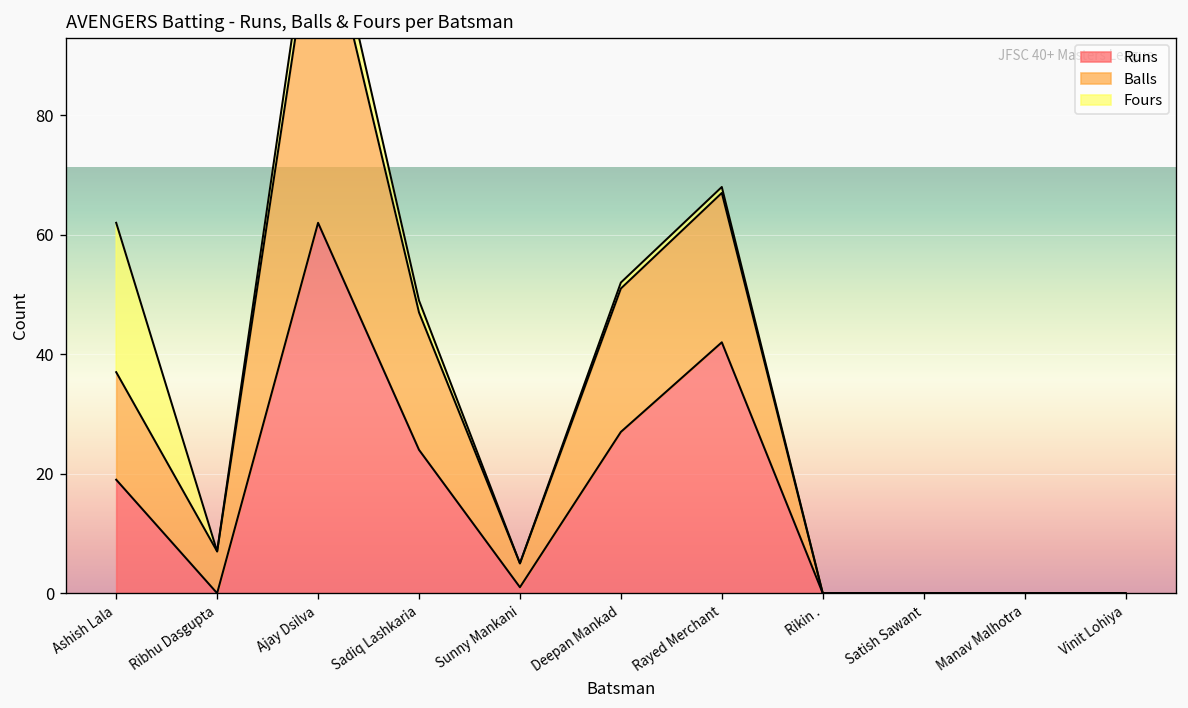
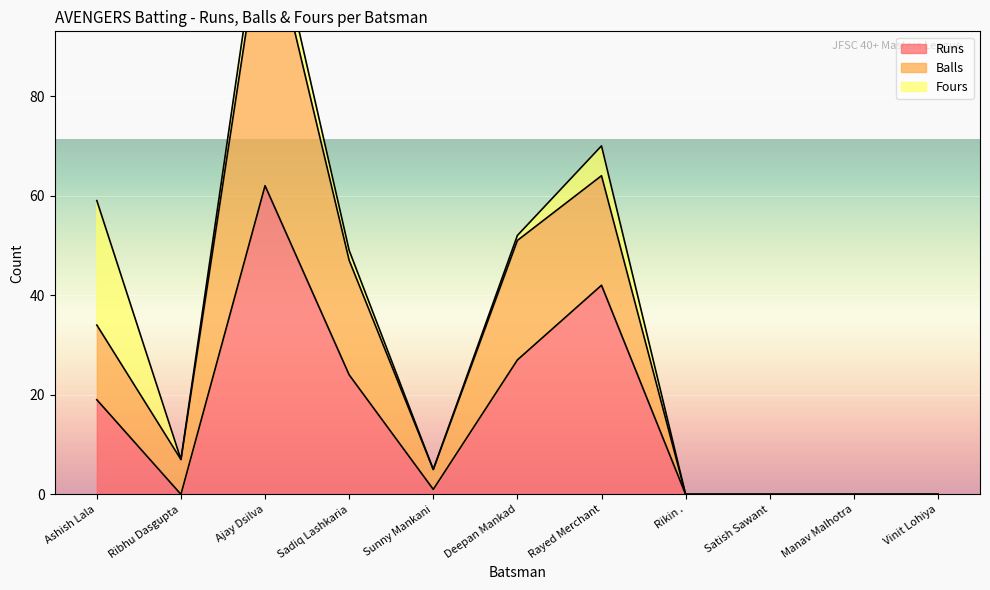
Balls, Ashish Lala: 18 -> 15
Balls, Rayed Merchant: 25 -> 22
Fours, Rayed Merchant: 1 -> 6
